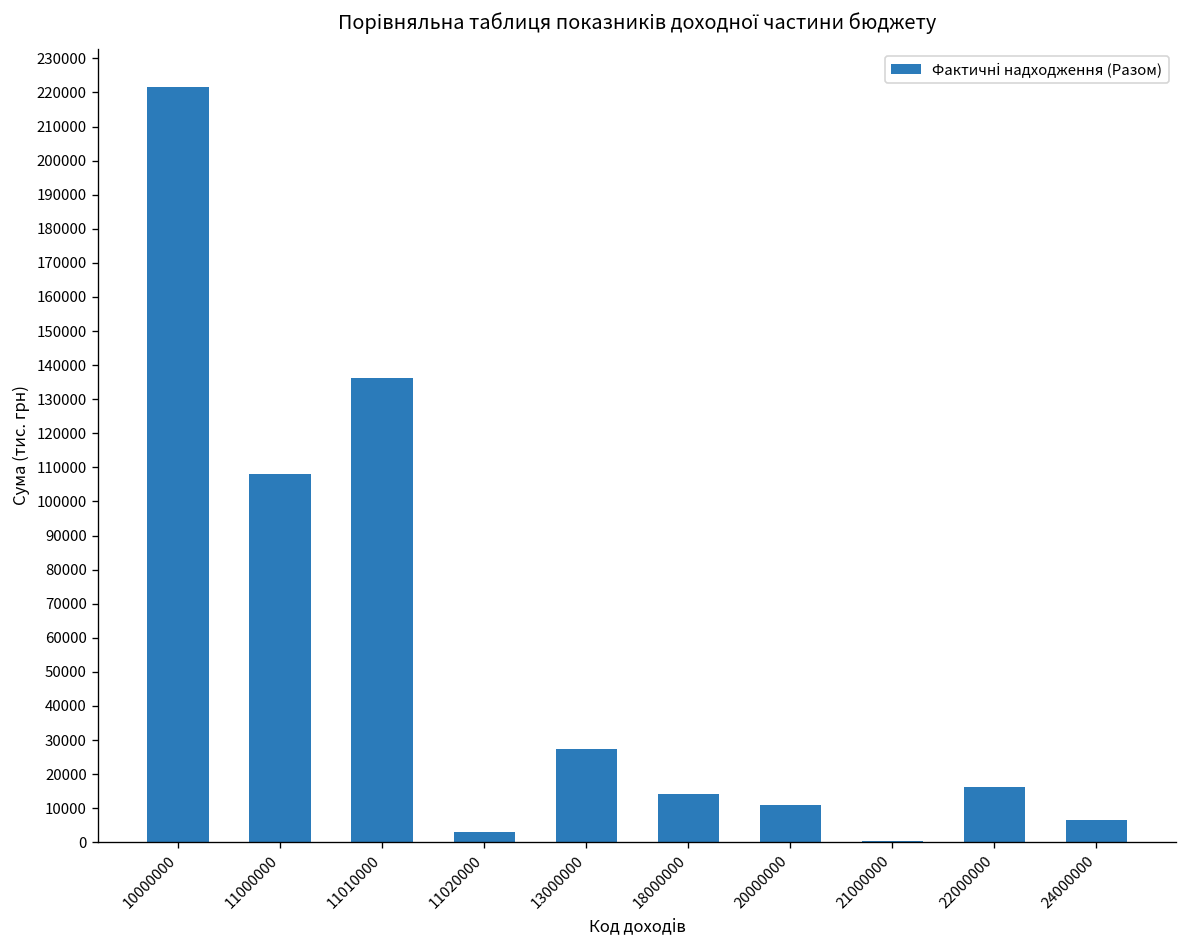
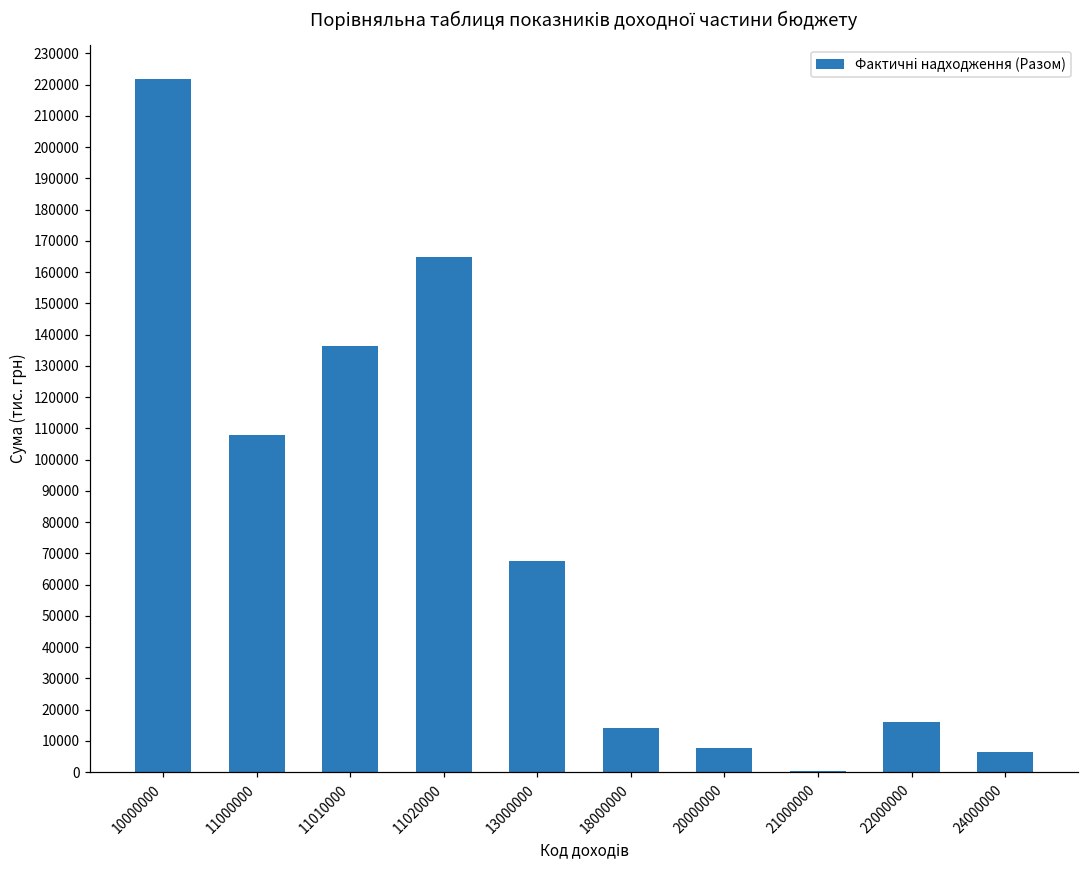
11020000: 3000 -> 165000
13000000: 28000 -> 68000
20000000: 11000 -> 8000
